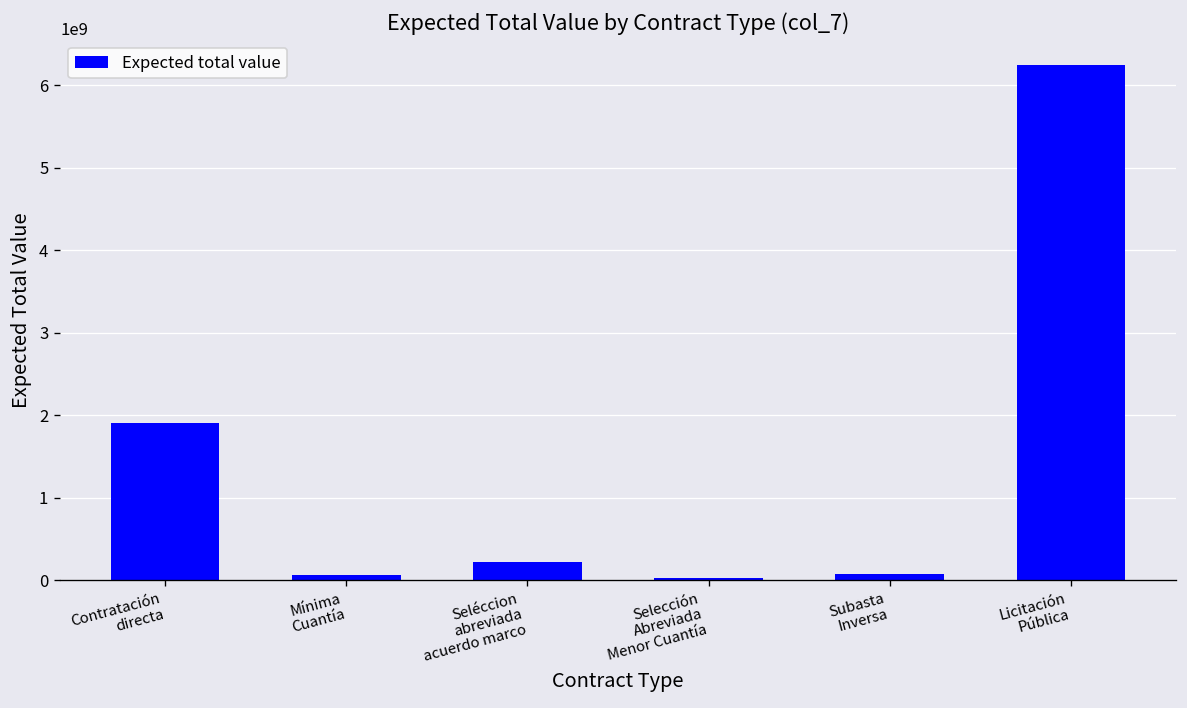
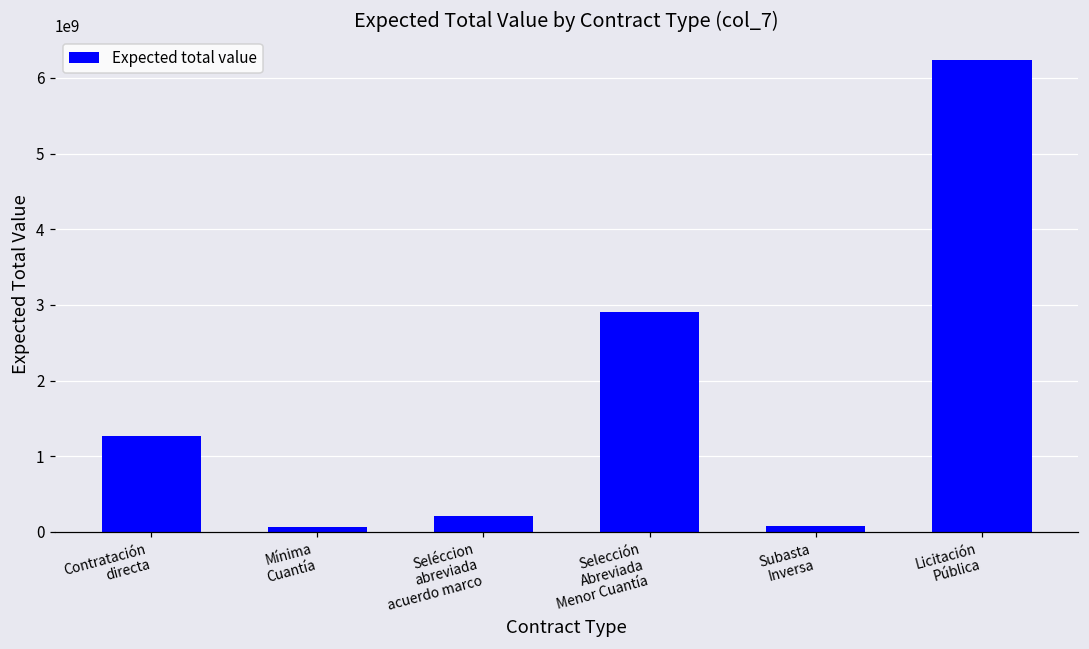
Contratación directa: 1900000000 -> 1300000000
Selección Abreviada Menor Cuantía: 0 -> 2900000000
